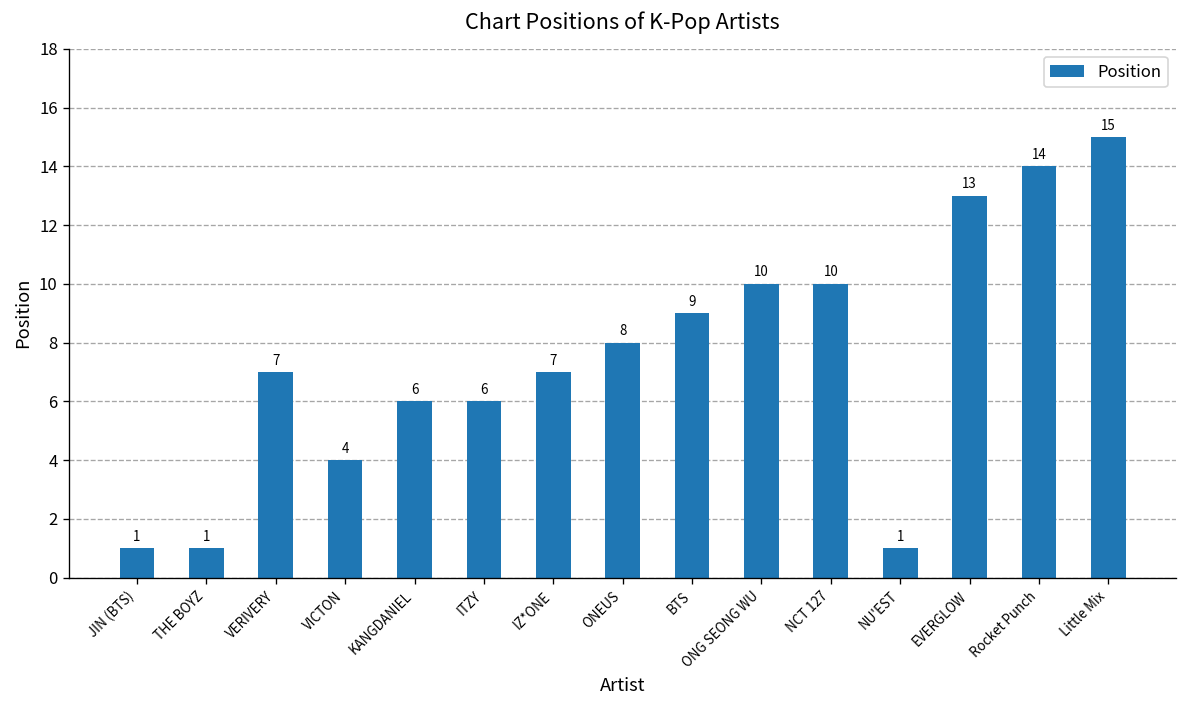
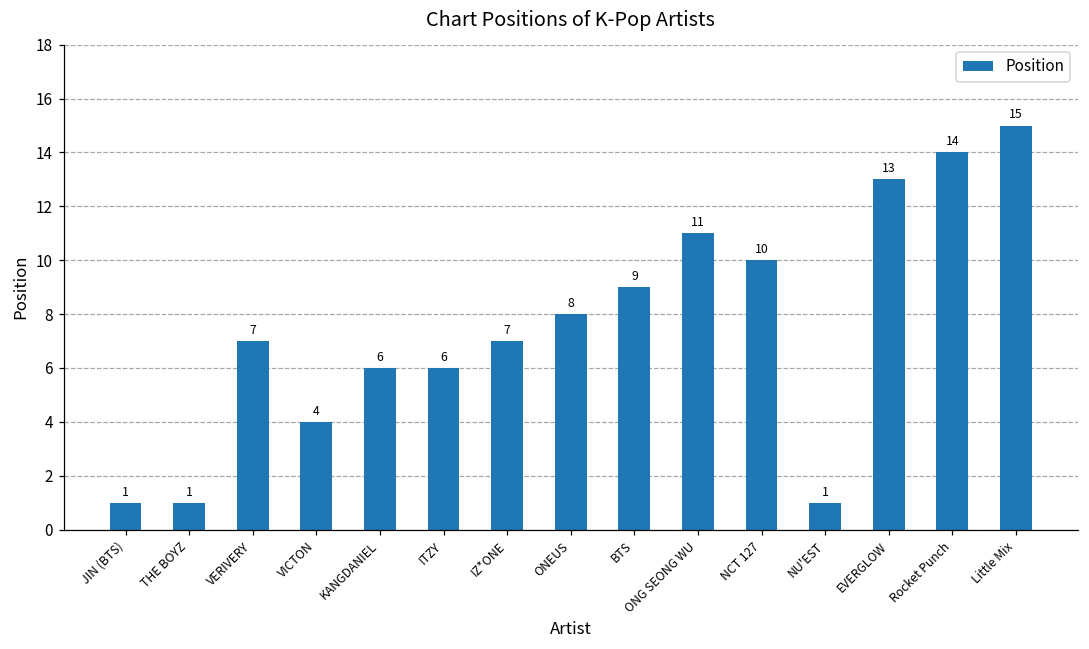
ONG SEONG WU: 10 -> 11
